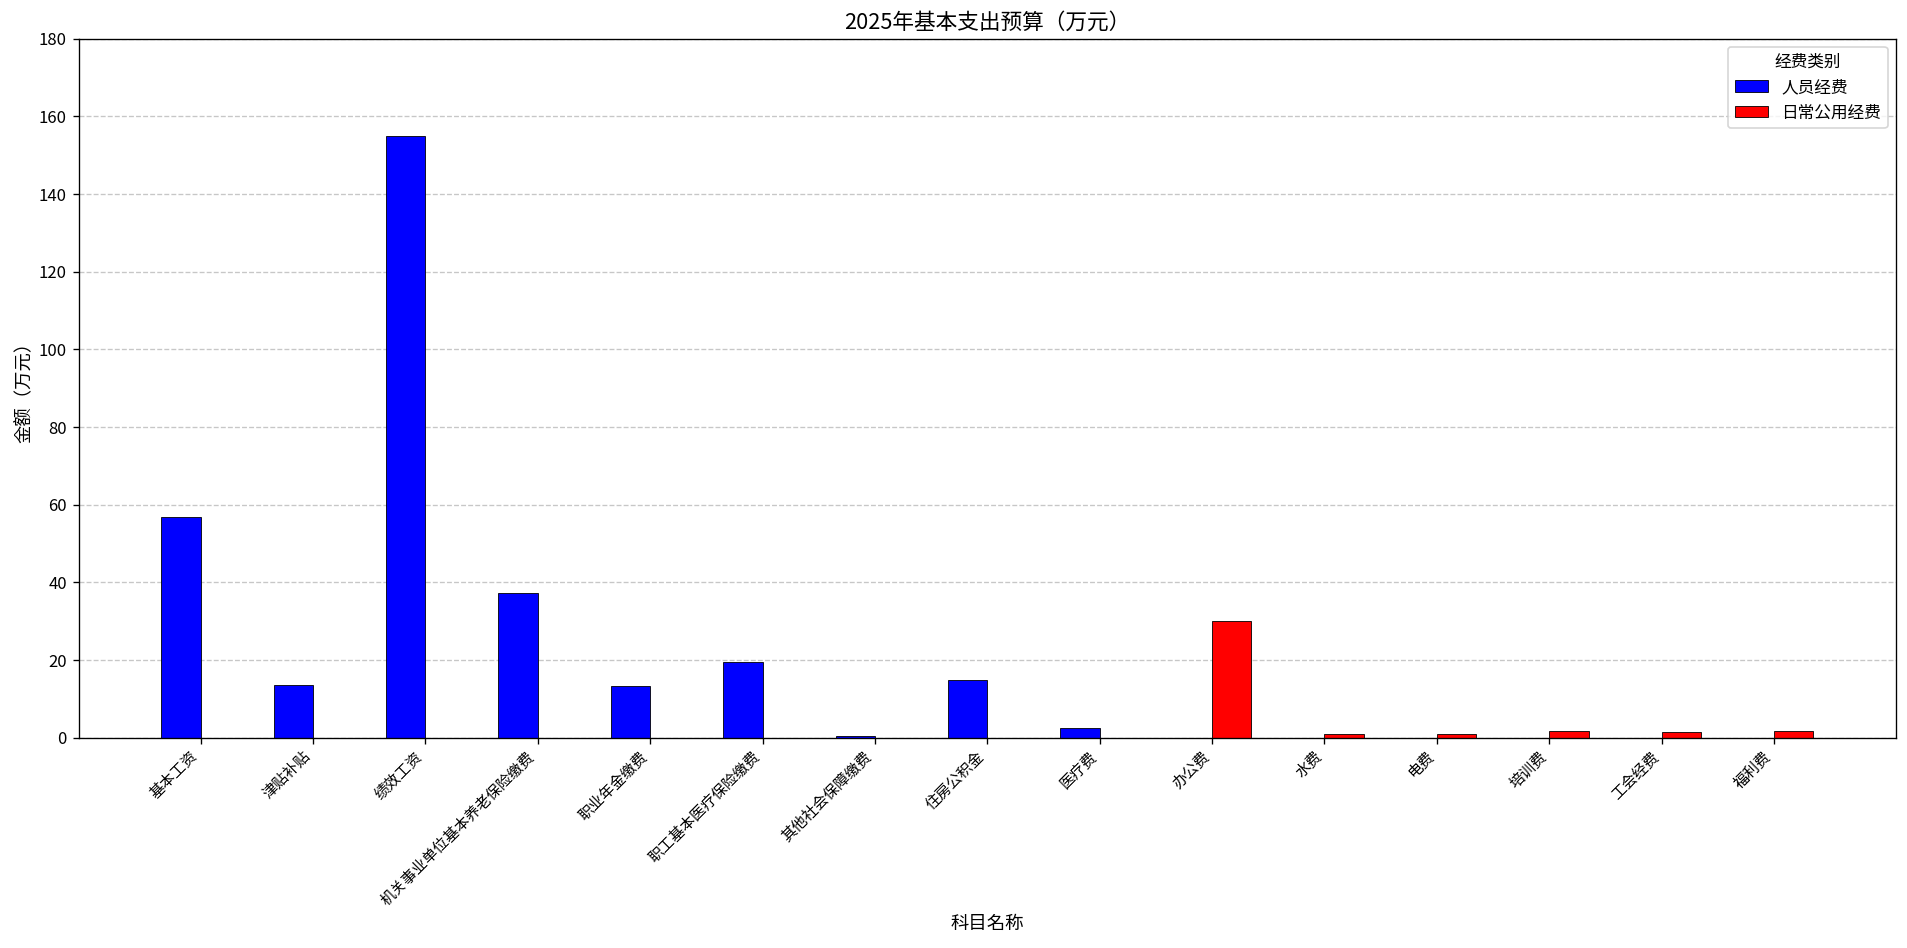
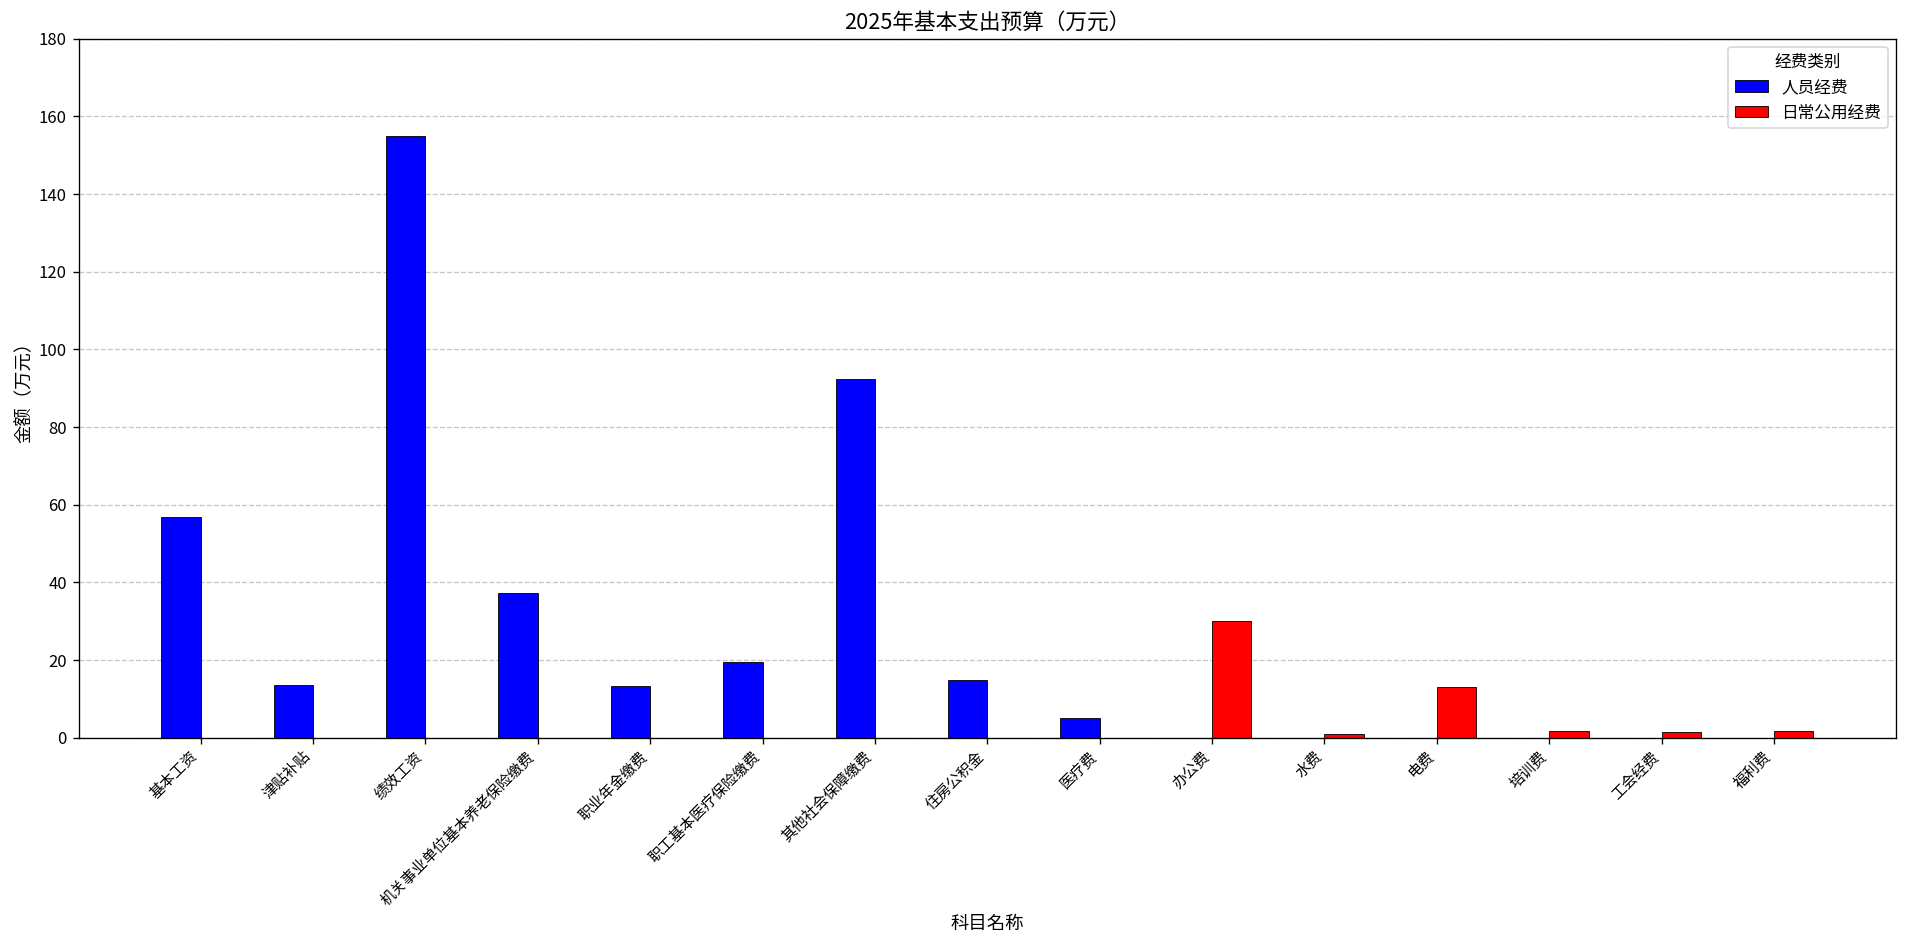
人员经费, 其他社会保障缴费: 0 -> 92
人员经费, 医疗费: 2 -> 5
日常公用经费, 电费: 1 -> 13
